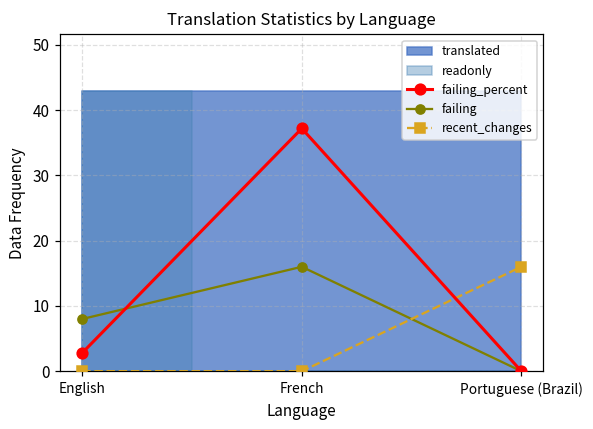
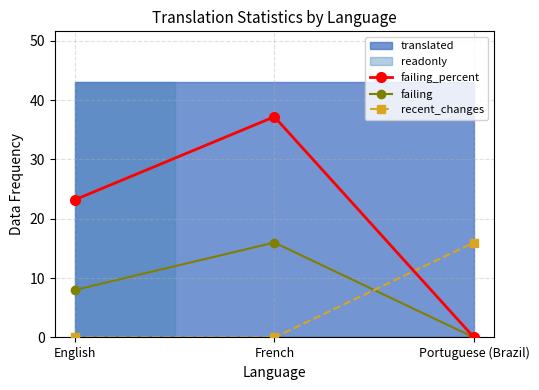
failing_percent, English: 3 -> 23
